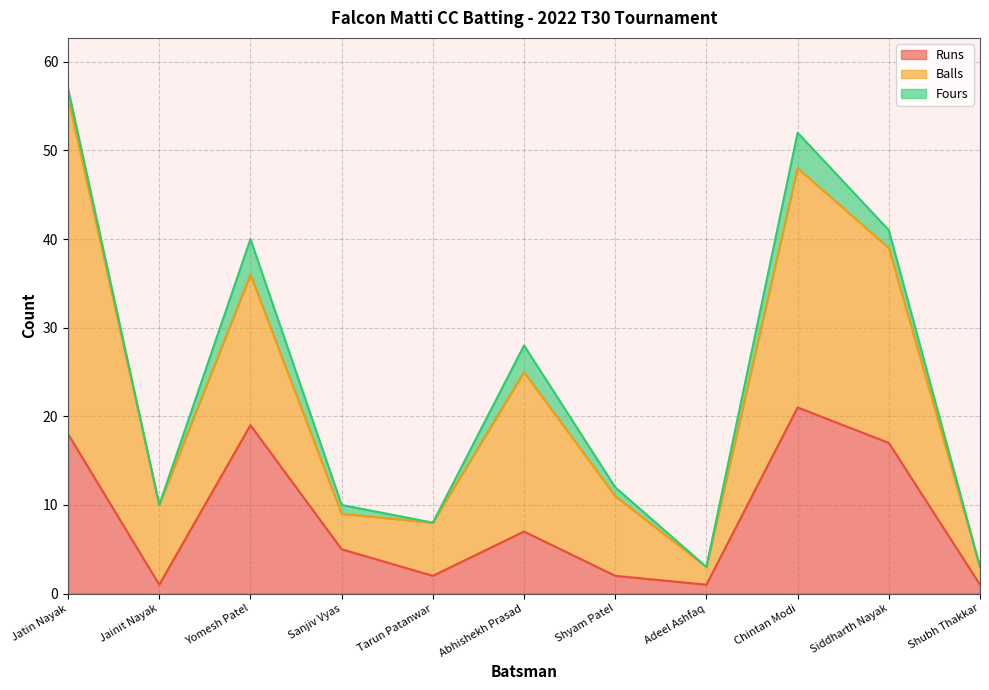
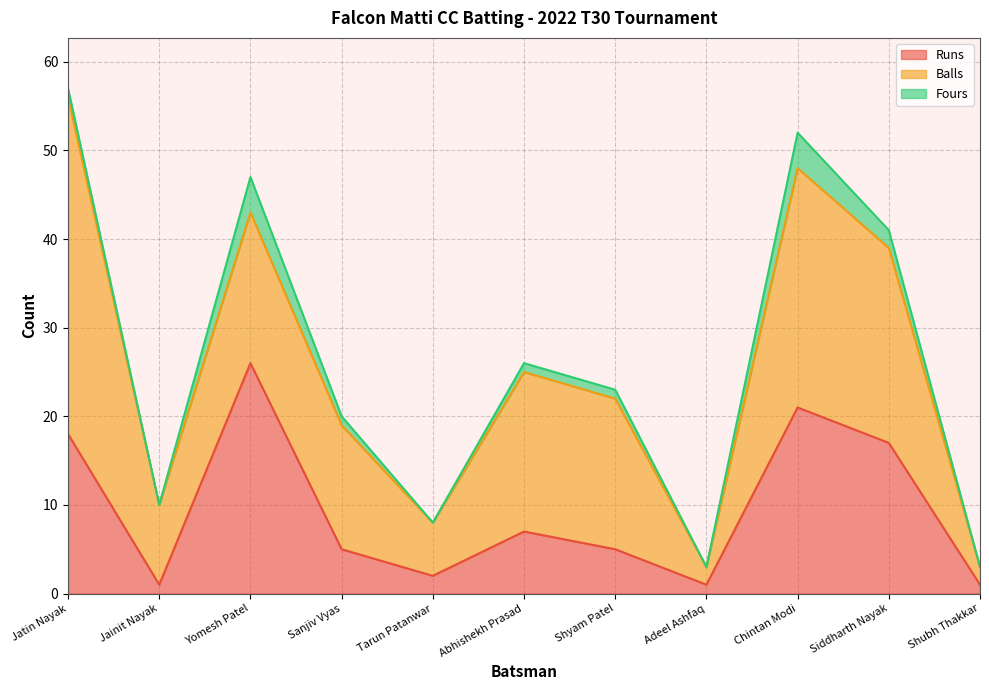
Runs, Yomesh Patel: 19 -> 26
Balls, Sanjiv Vyas: 4 -> 14
Fours, Abhishekh Prasad: 3 -> 1
Runs, Shyam Patel: 2 -> 5
Balls, Shyam Patel: 9 -> 17
